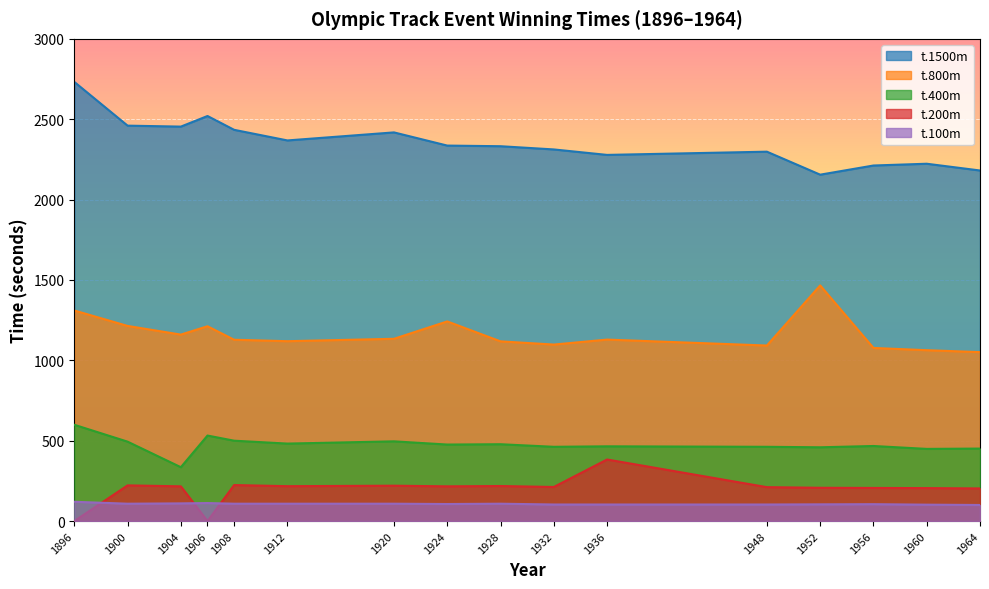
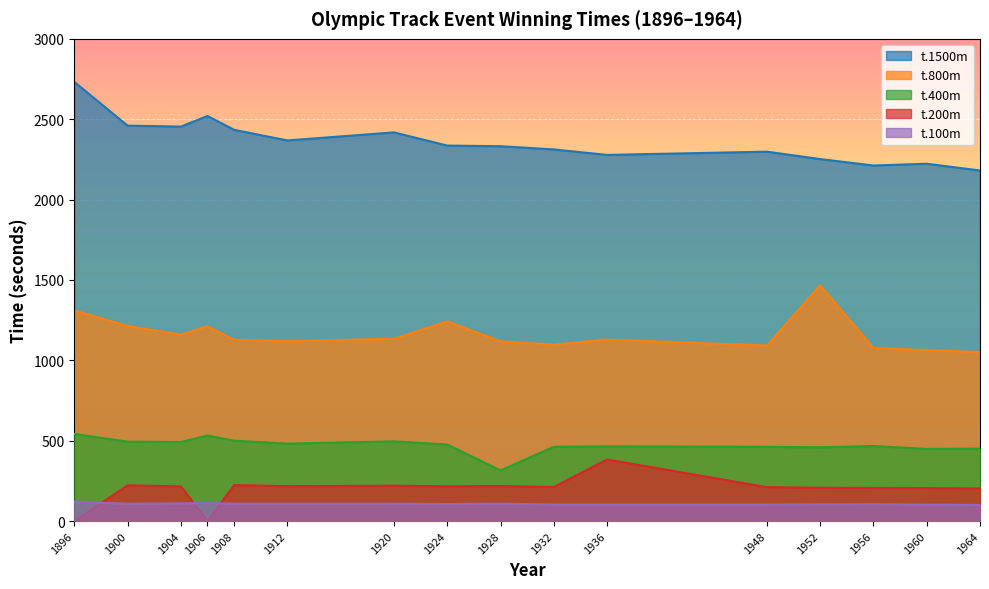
t.400m, 1896: 600 -> 540
t.400m, 1904: 340 -> 490
t.400m, 1928: 480 -> 320
t.1500m, 1952: 2160 -> 2250
